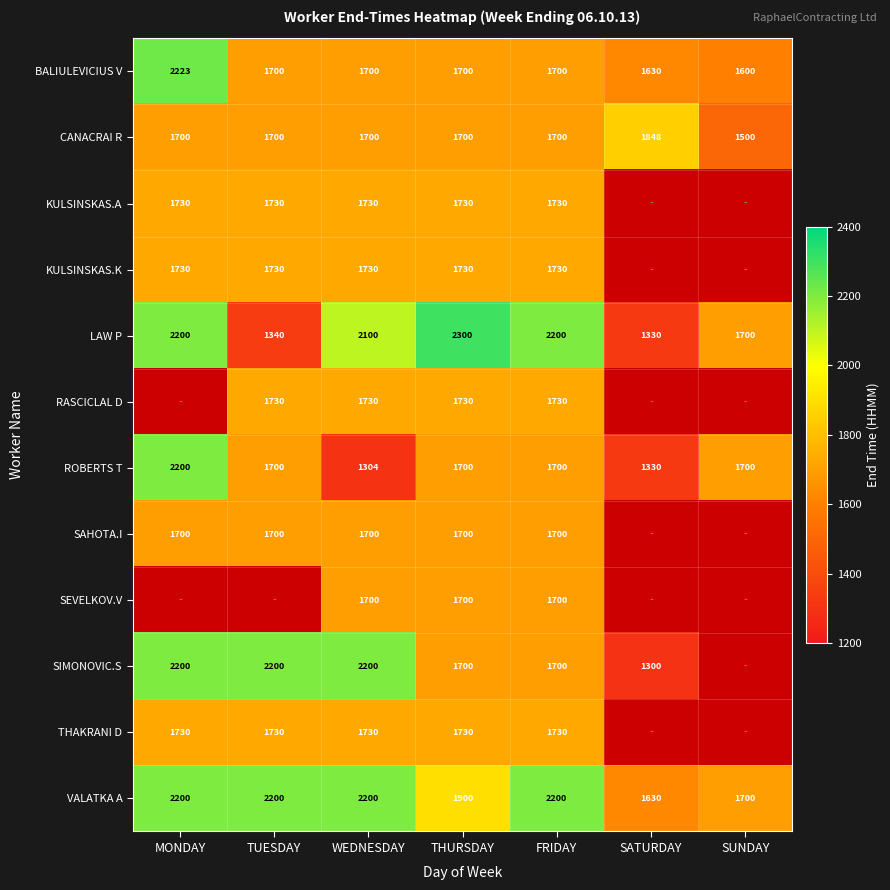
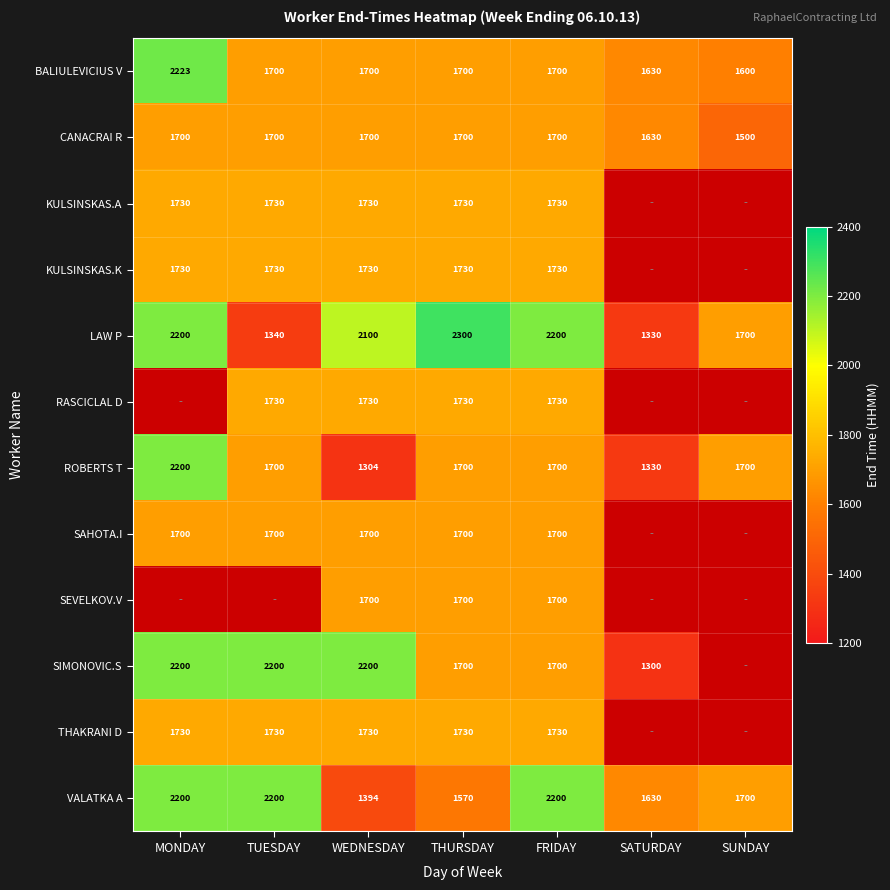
CANACRAI R, SATURDAY: 1848 -> 1630
VALATKA A, WEDNESDAY: 2200 -> 1394
VALATKA A, THURSDAY: 1900 -> 1570
